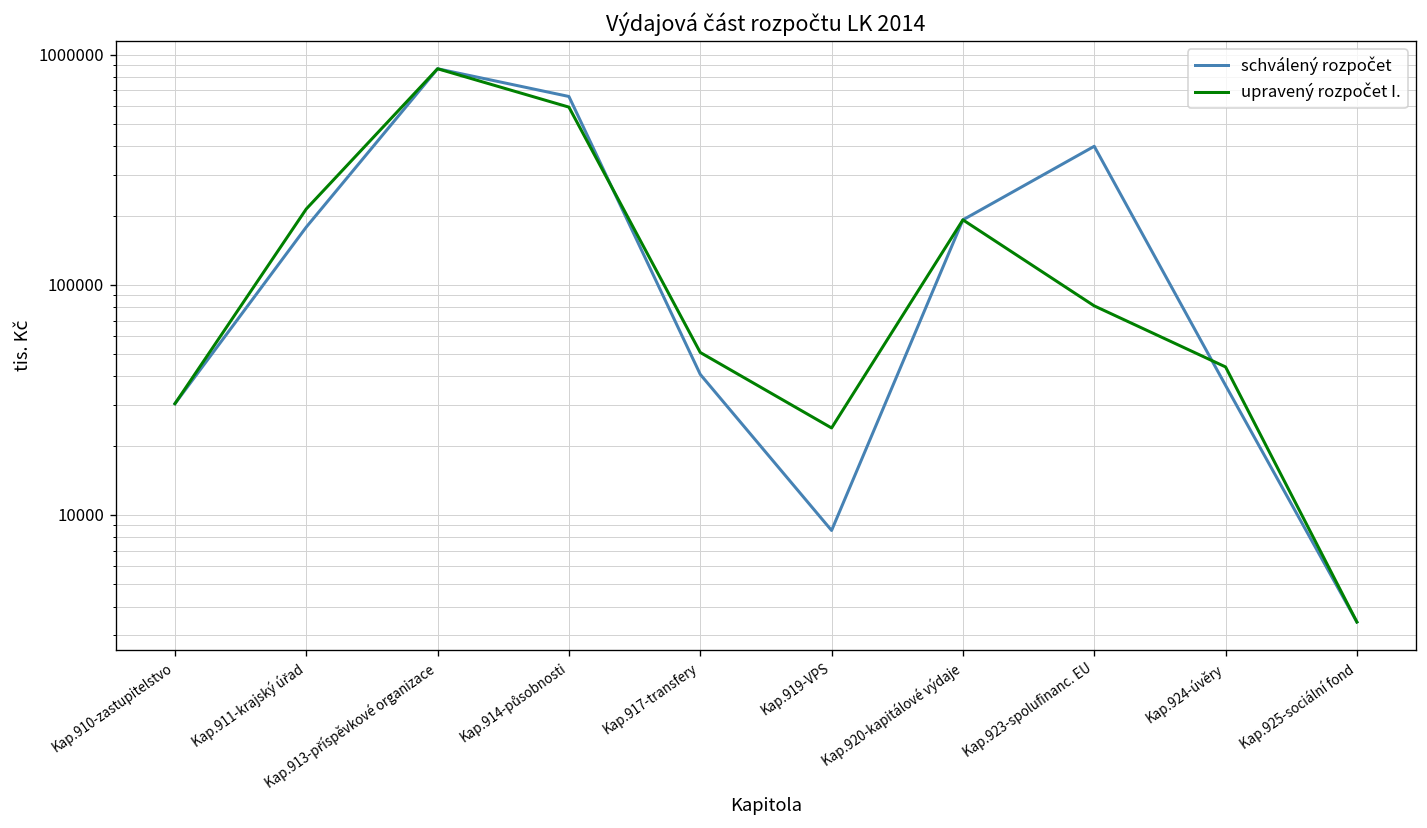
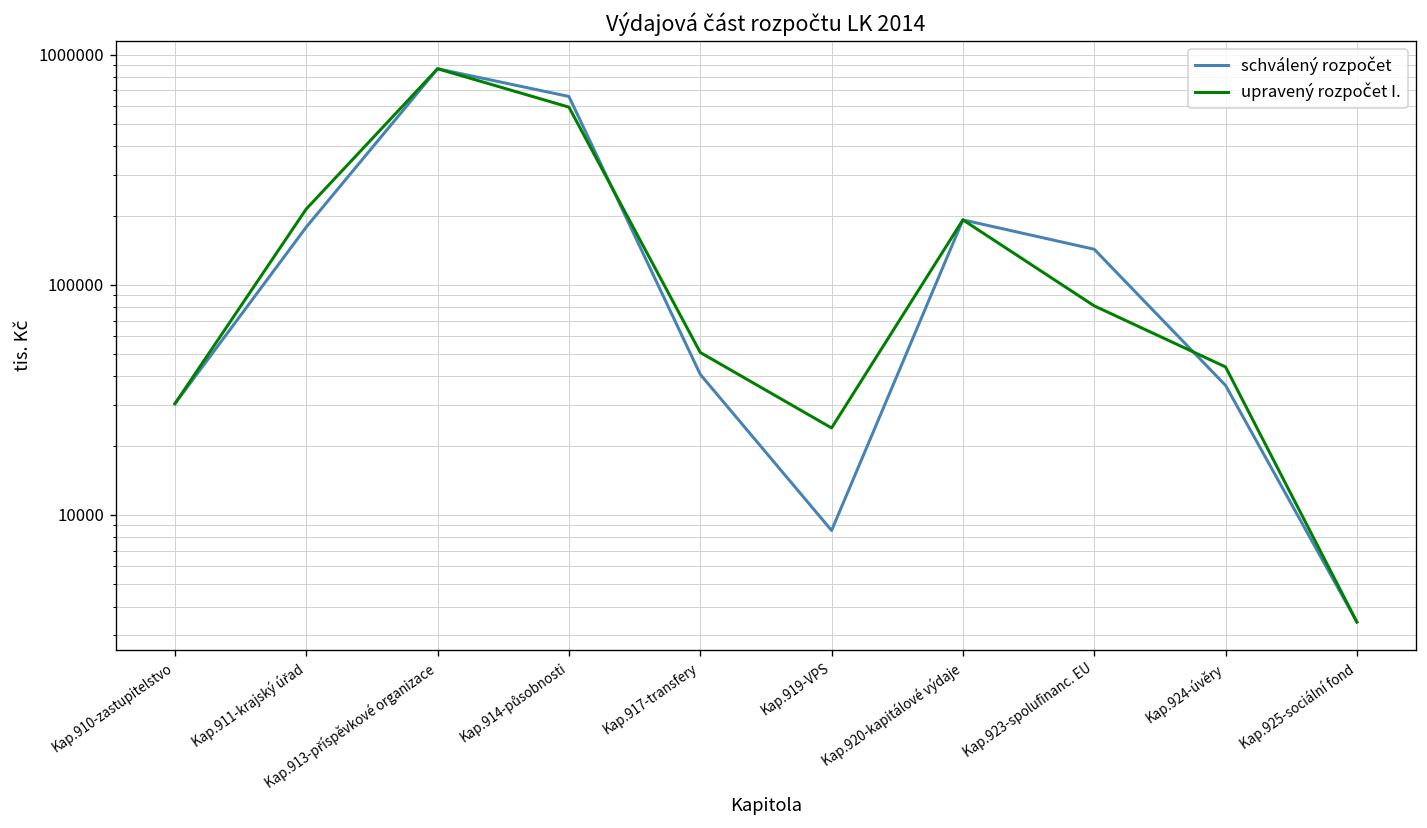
schválený rozpočet, Kap.923-spolufinanc. EU: 400000 -> 140000
